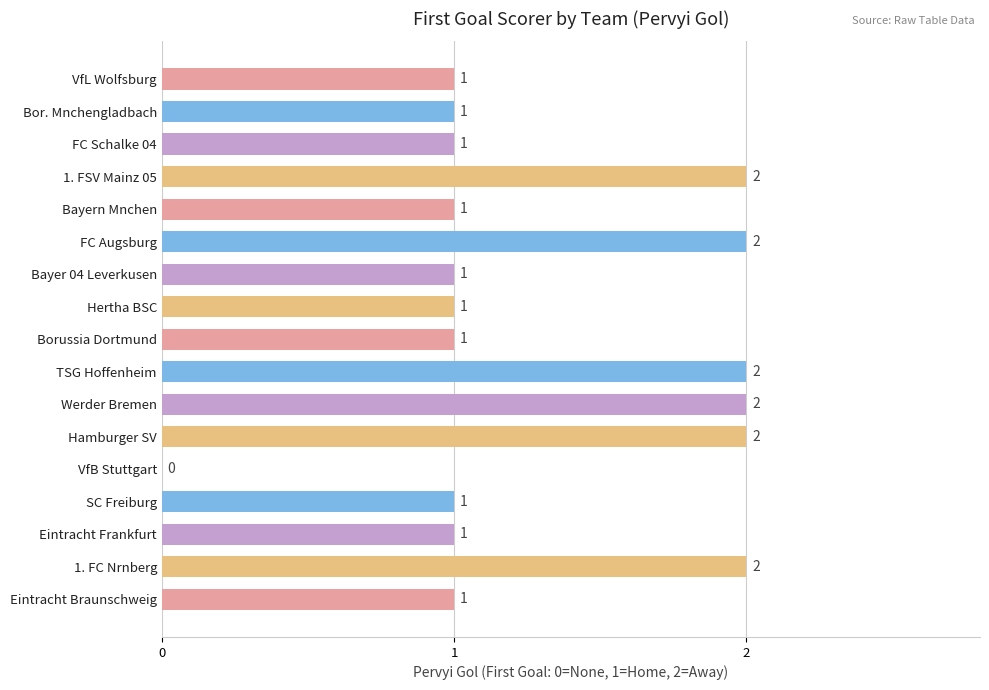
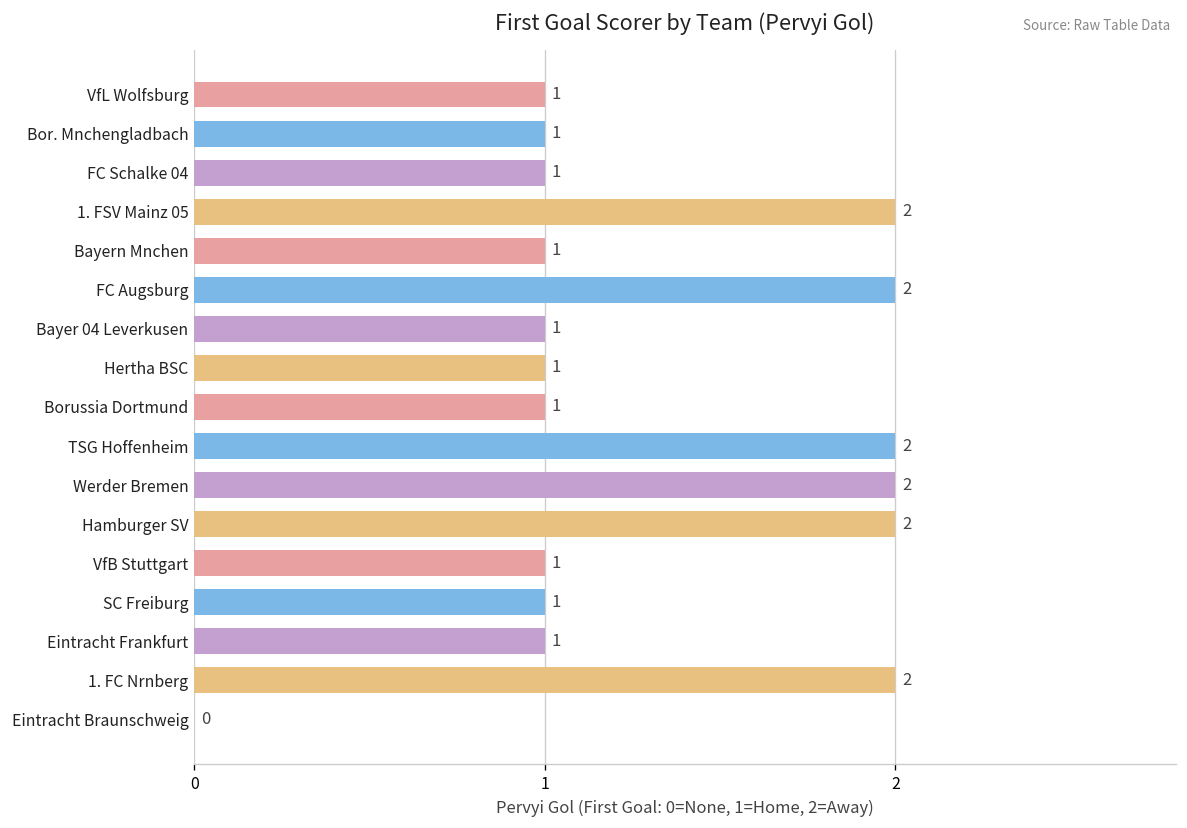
VfB Stuttgart: 0 -> 1
Eintracht Braunschweig: 1 -> 0
